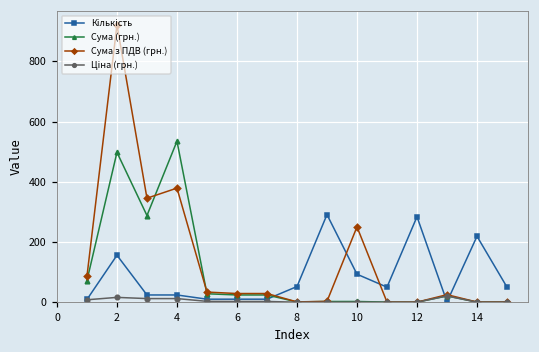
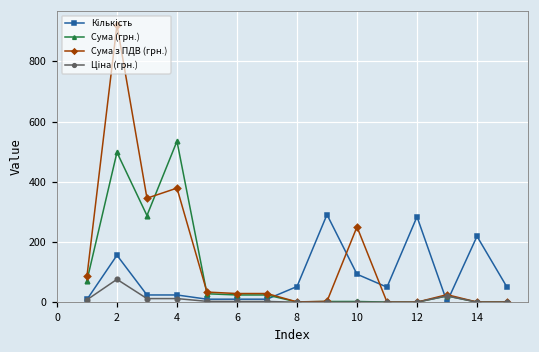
Ціна (грн.), 2: 20 -> 80
